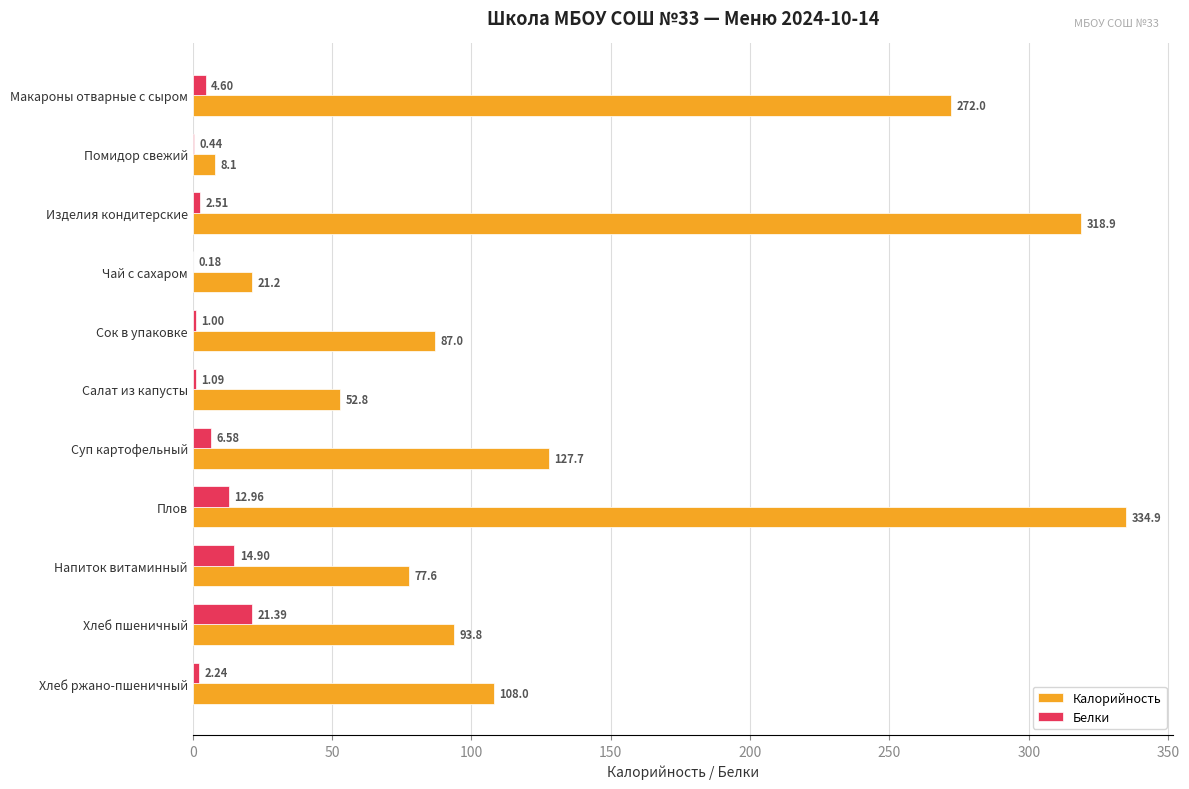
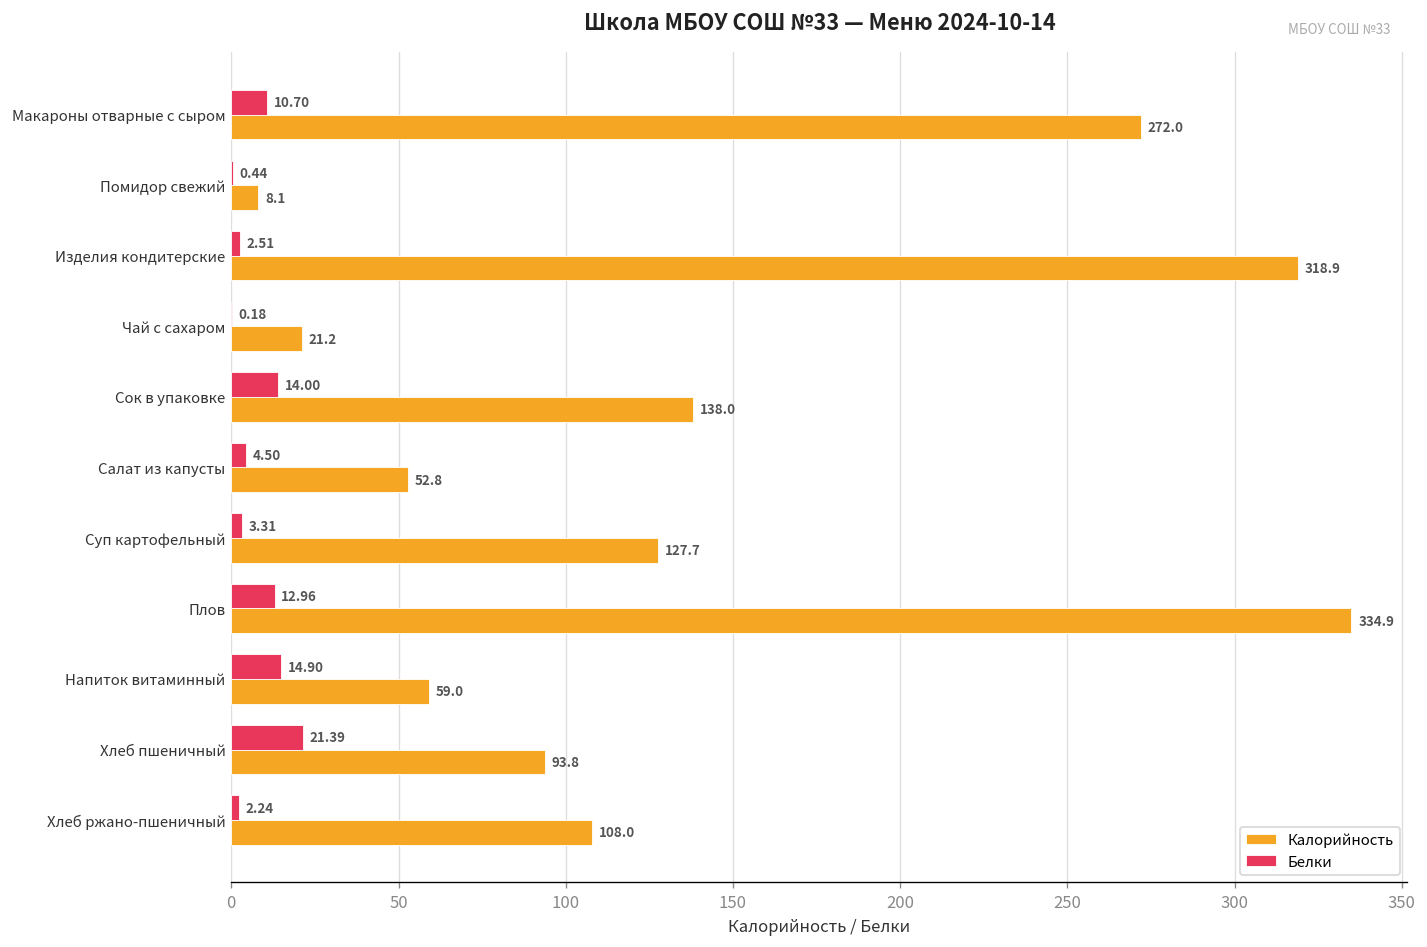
Белки, Макароны отварные с сыром: 4.60 -> 10.70
Белки, Сок в упаковке: 1.00 -> 14.00
Калорийность, Сок в упаковке: 87.0 -> 138.0
Белки, Салат из капусты: 1.09 -> 4.50
Белки, Суп картофельный: 6.58 -> 3.31
Калорийность, Напиток витаминный: 77.6 -> 59.0
